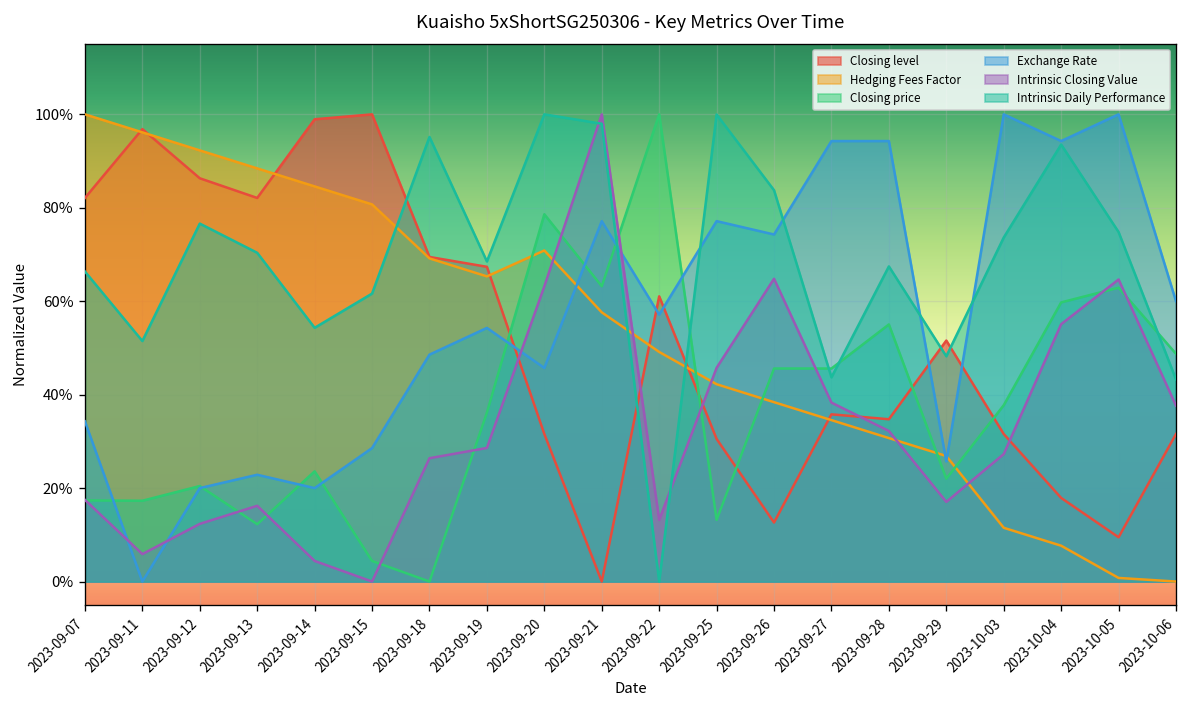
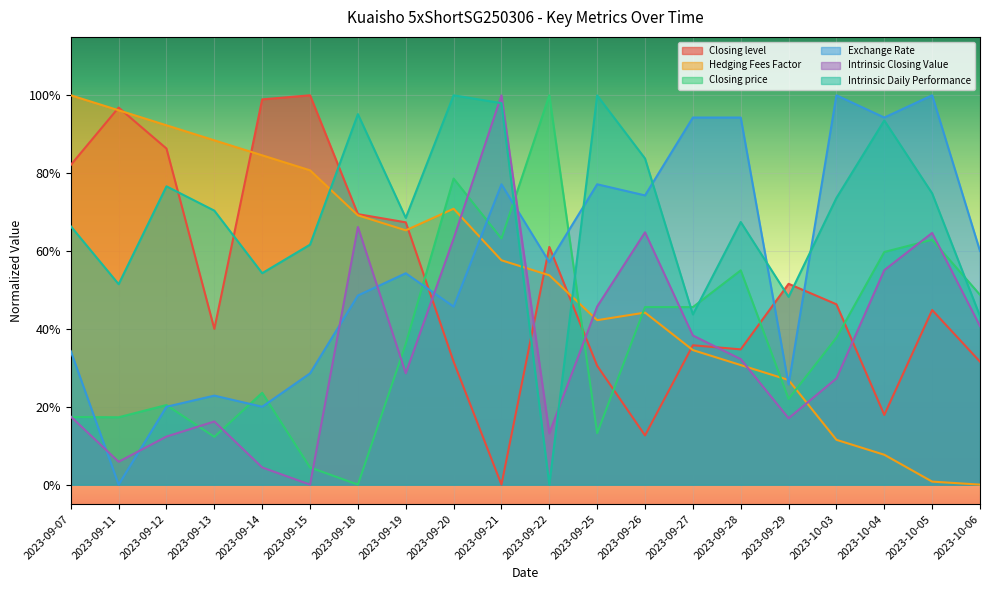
Closing level, 2023-09-13: 82% -> 40%
Intrinsic Closing Value, 2023-09-18: 26% -> 66%
Hedging Fees Factor, 2023-09-22: 49% -> 54%
Hedging Fees Factor, 2023-09-26: 38% -> 44%
Closing level, 2023-10-03: 32% -> 46%
Closing level, 2023-10-05: 9% -> 45%
Intrinsic Closing Value, 2023-10-06: 38% -> 41%
